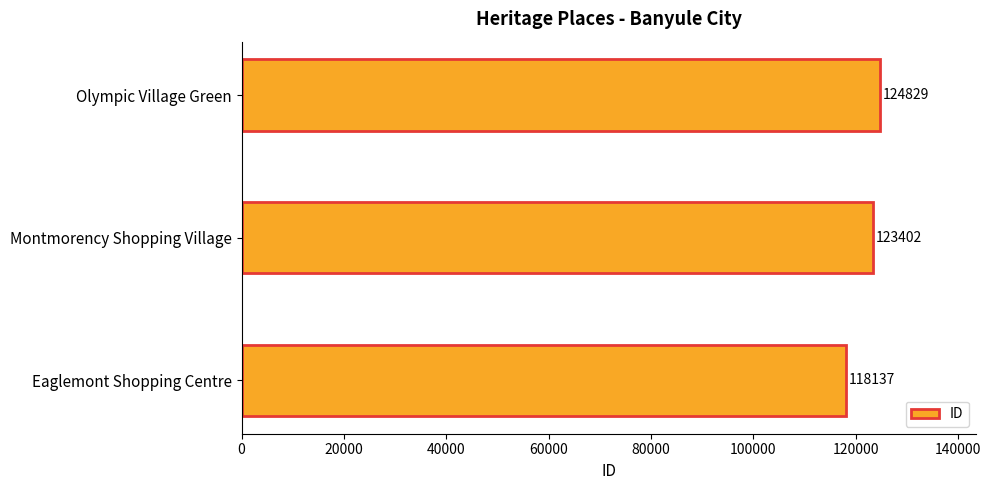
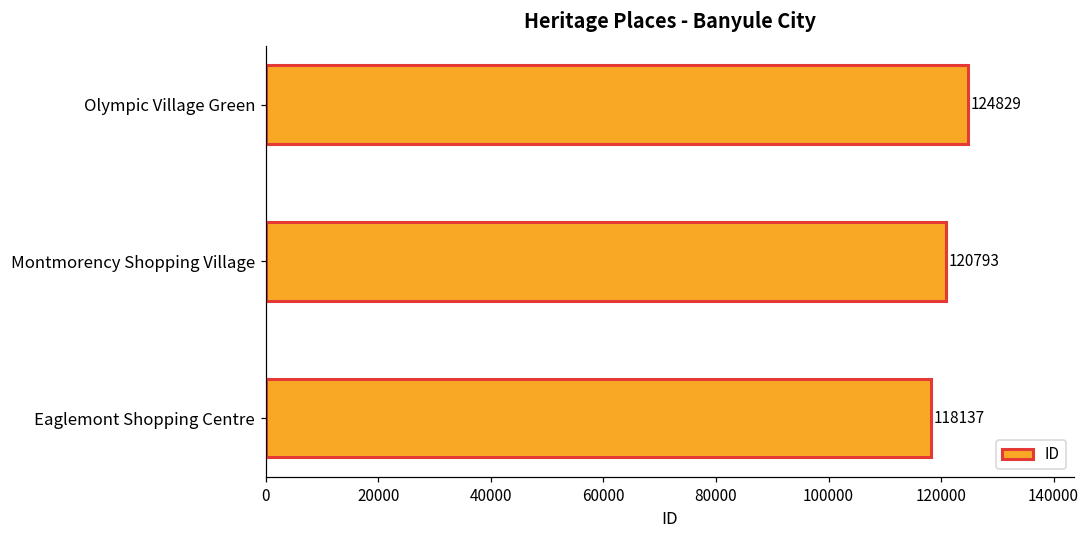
Montmorency Shopping Village: 123402 -> 120793
